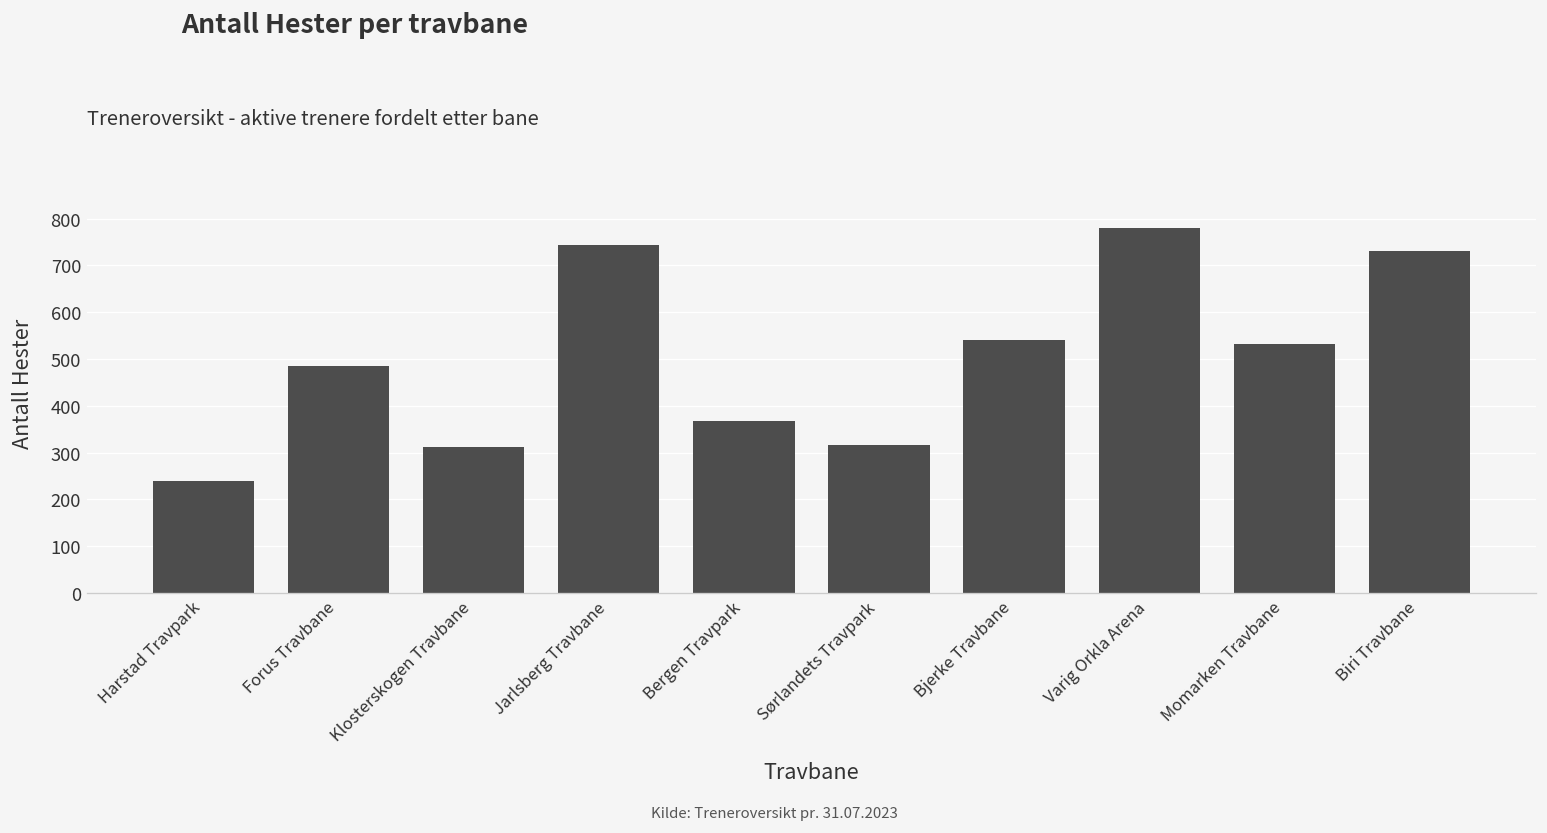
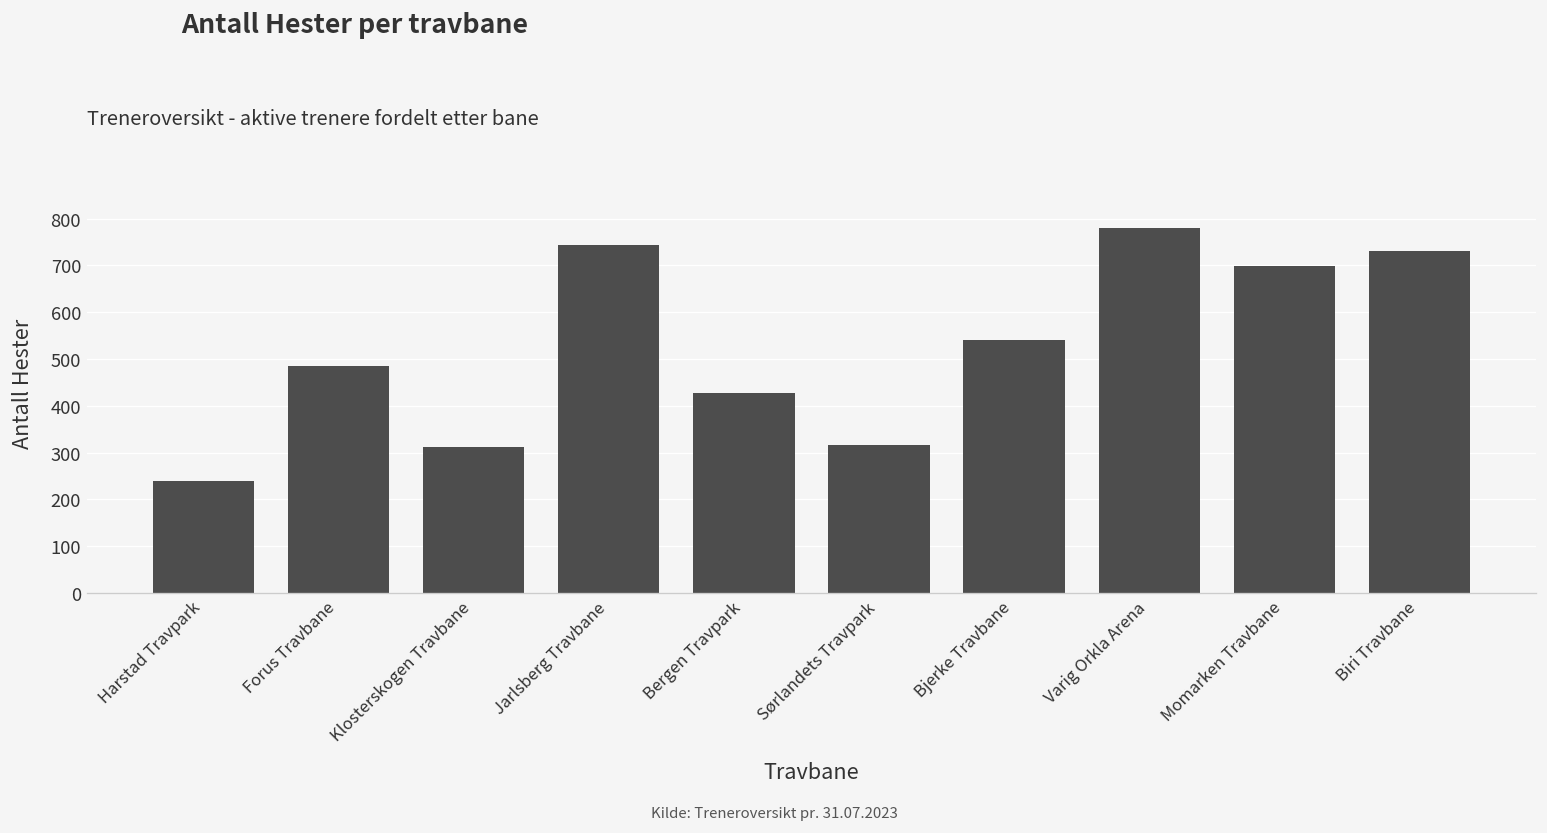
Bergen Travpark: 370 -> 430
Momarken Travbane: 530 -> 700
